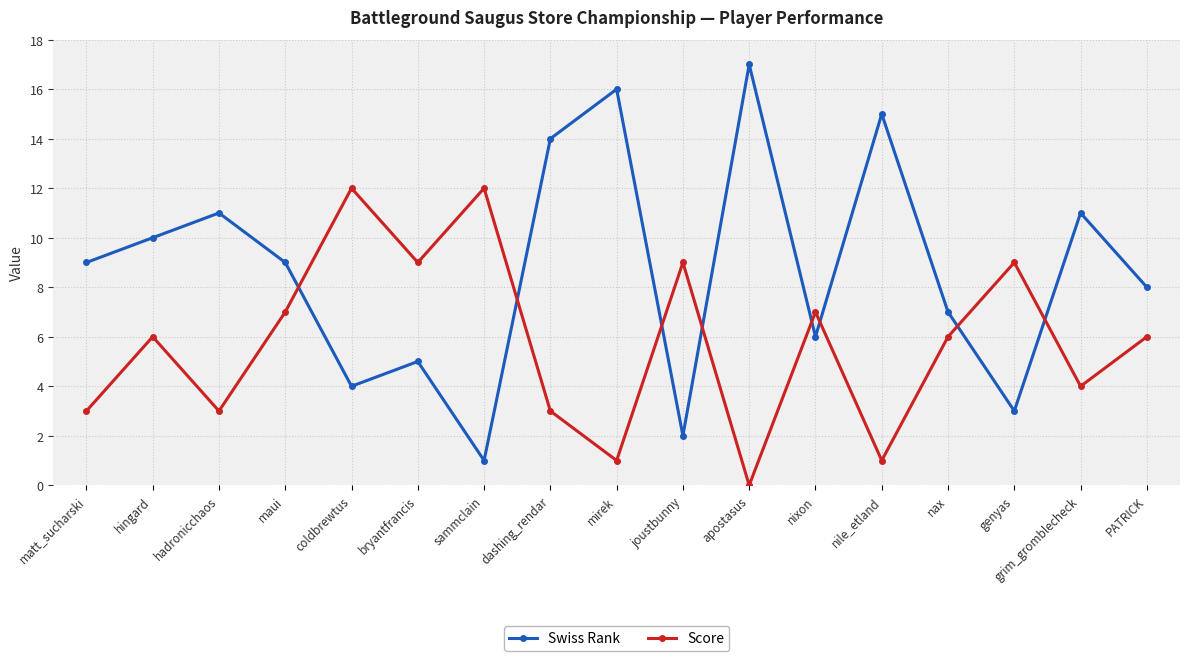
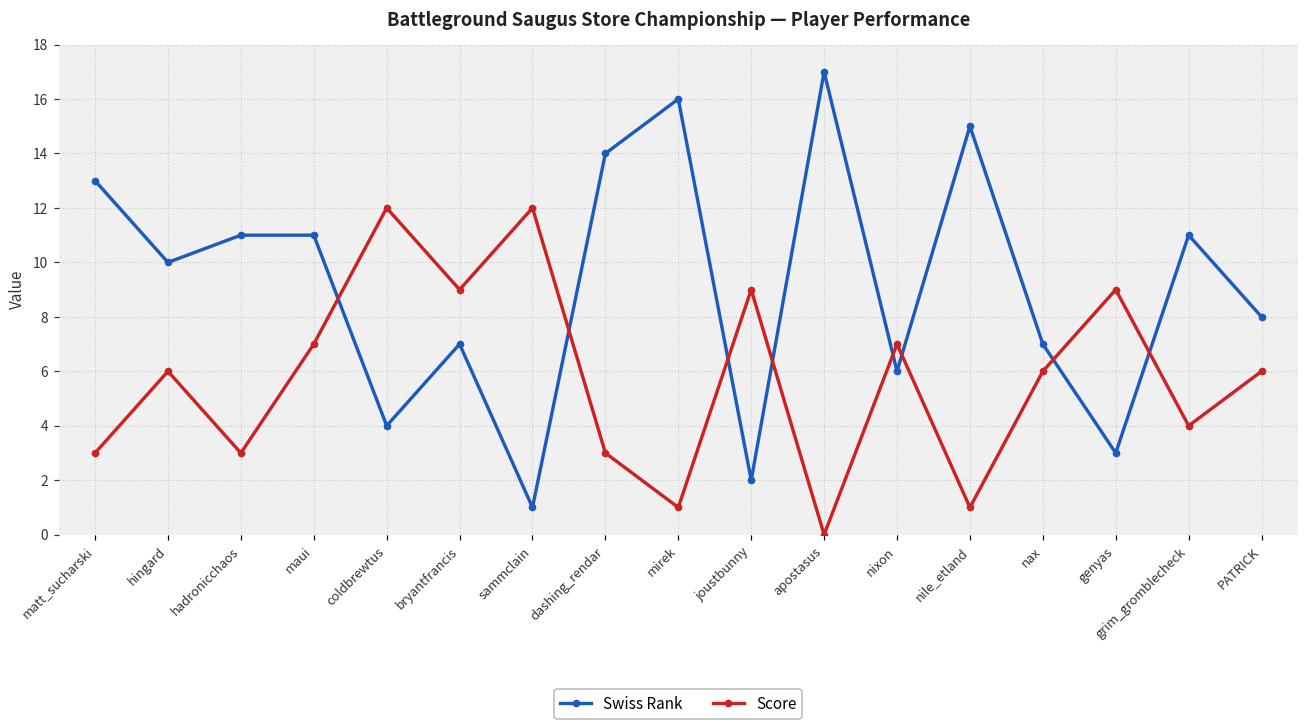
Swiss Rank, matt_sucharski: 9 -> 13
Swiss Rank, maui: 9 -> 11
Swiss Rank, bryantfrancis: 5 -> 7
